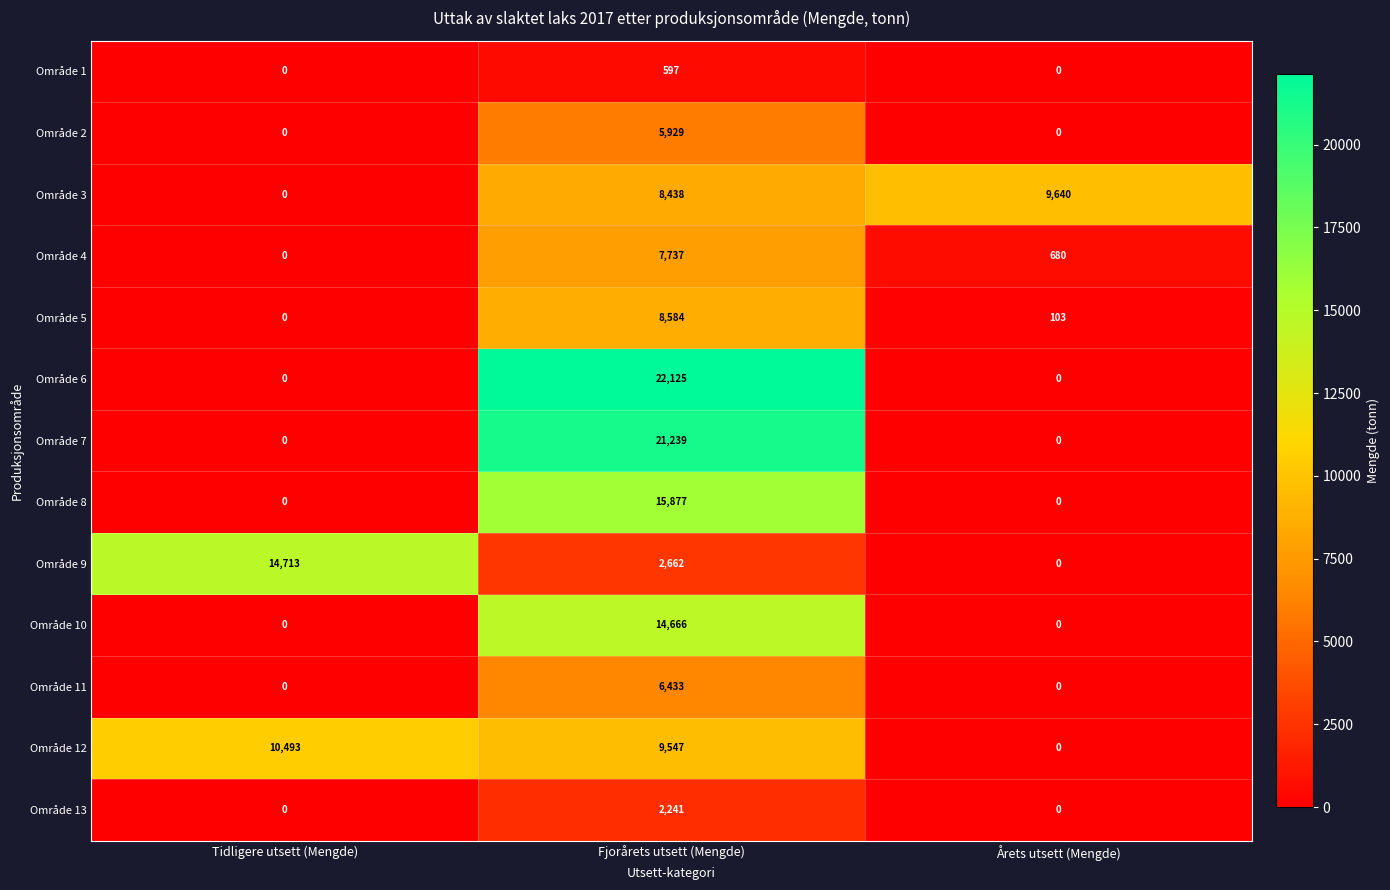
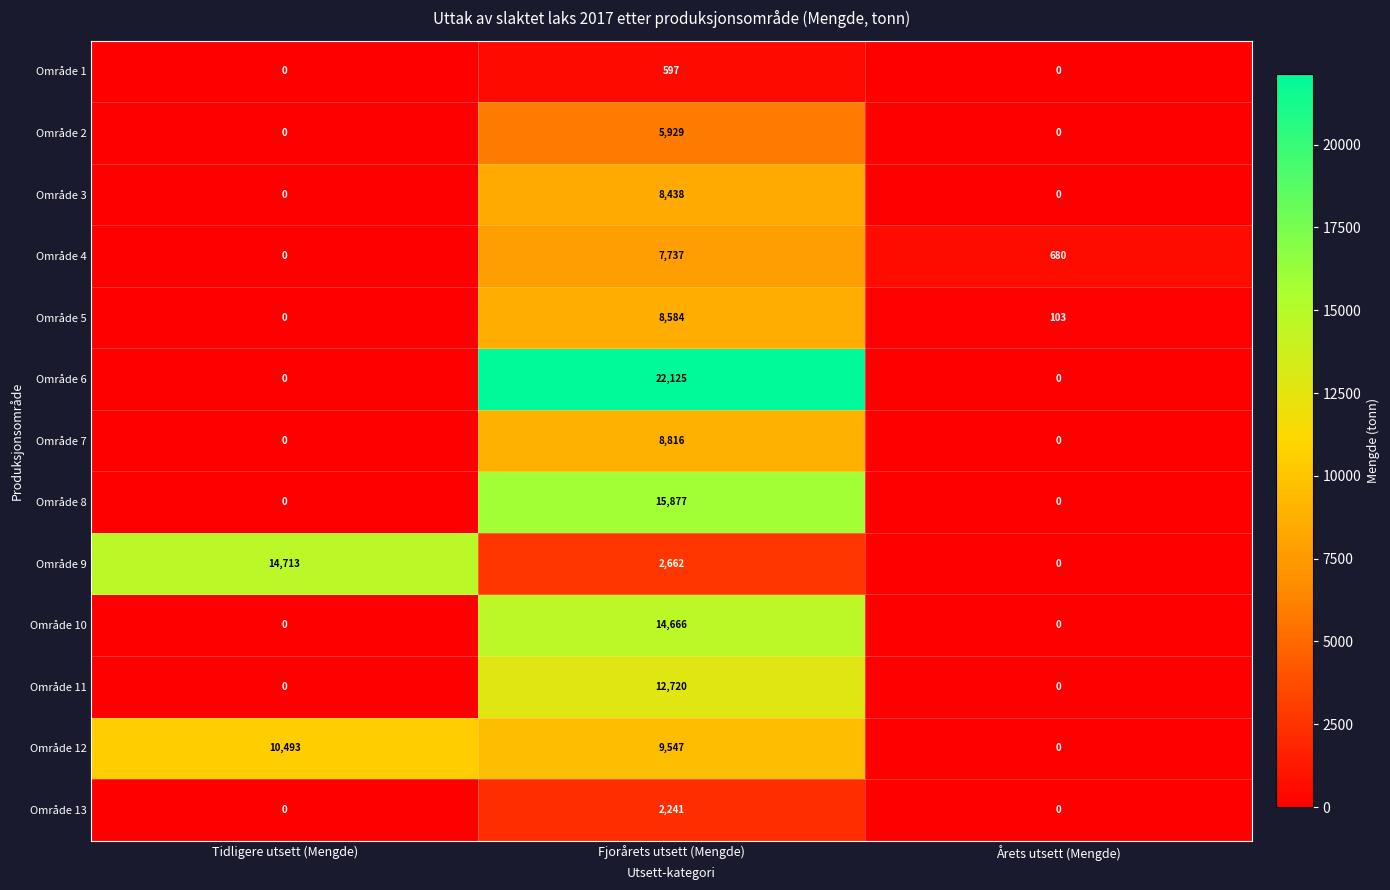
Område 3, Årets utsett (Mengde): 9,640 -> 0
Område 7, Fjorårets utsett (Mengde): 21,239 -> 8,816
Område 11, Fjorårets utsett (Mengde): 6,433 -> 12,720
